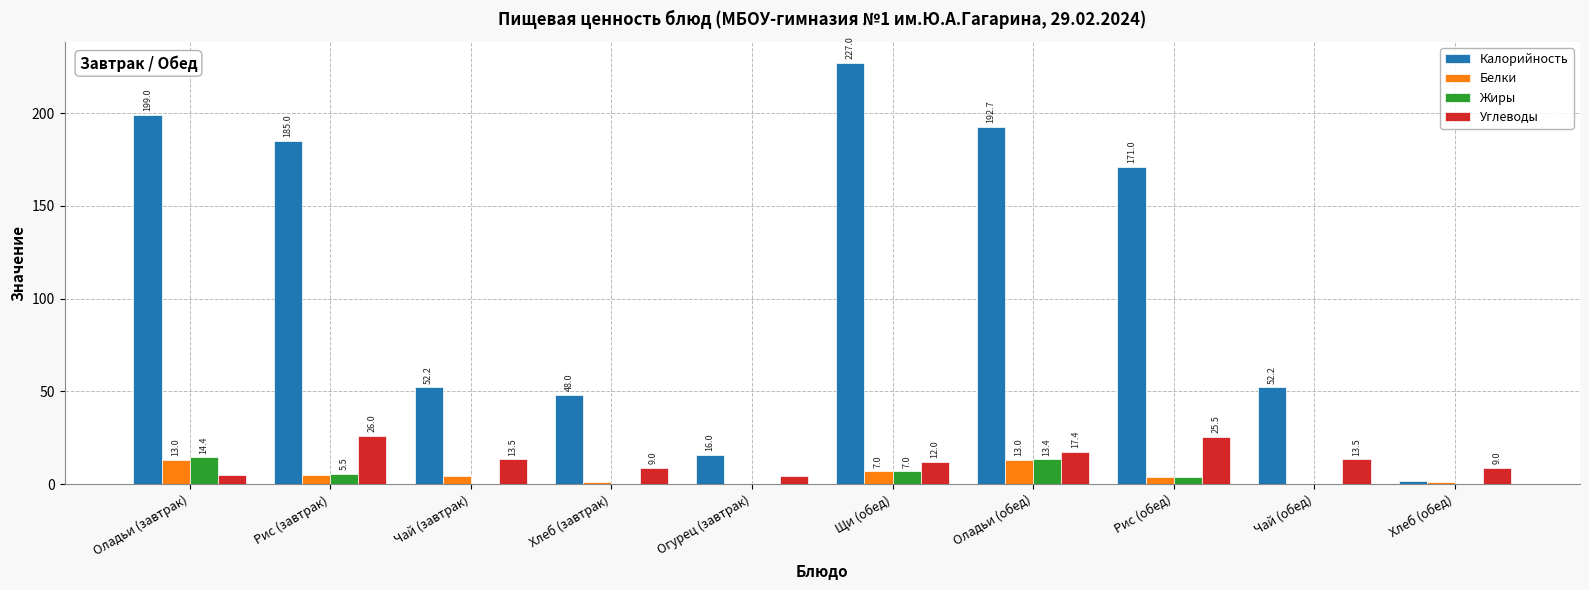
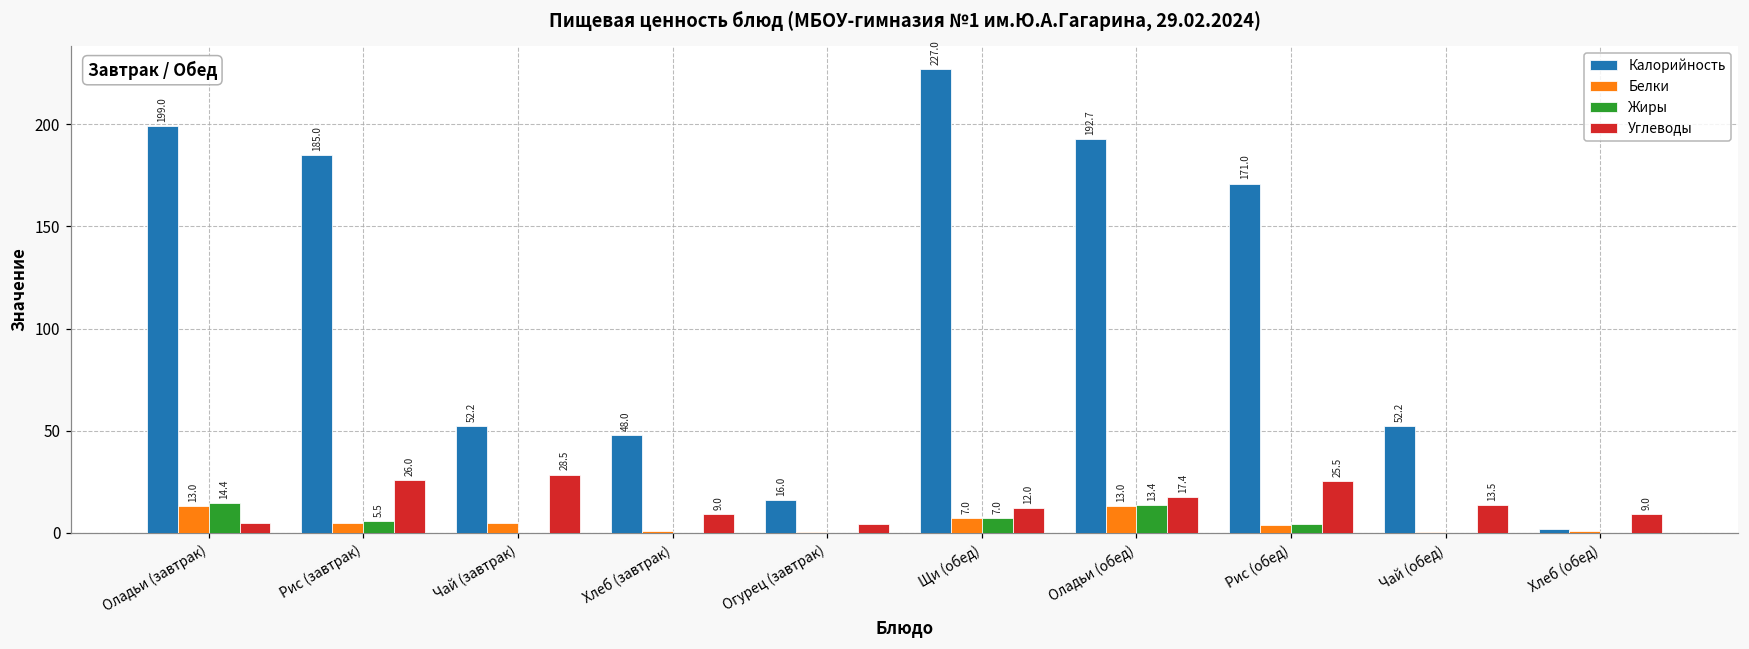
Углеводы, Чай (завтрак): 13.5 -> 28.5
